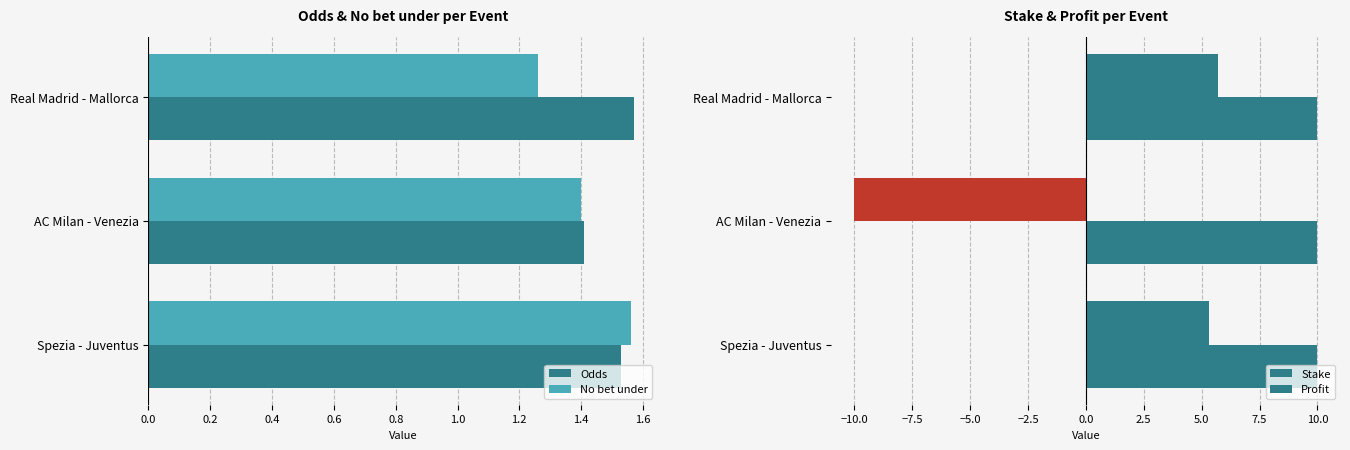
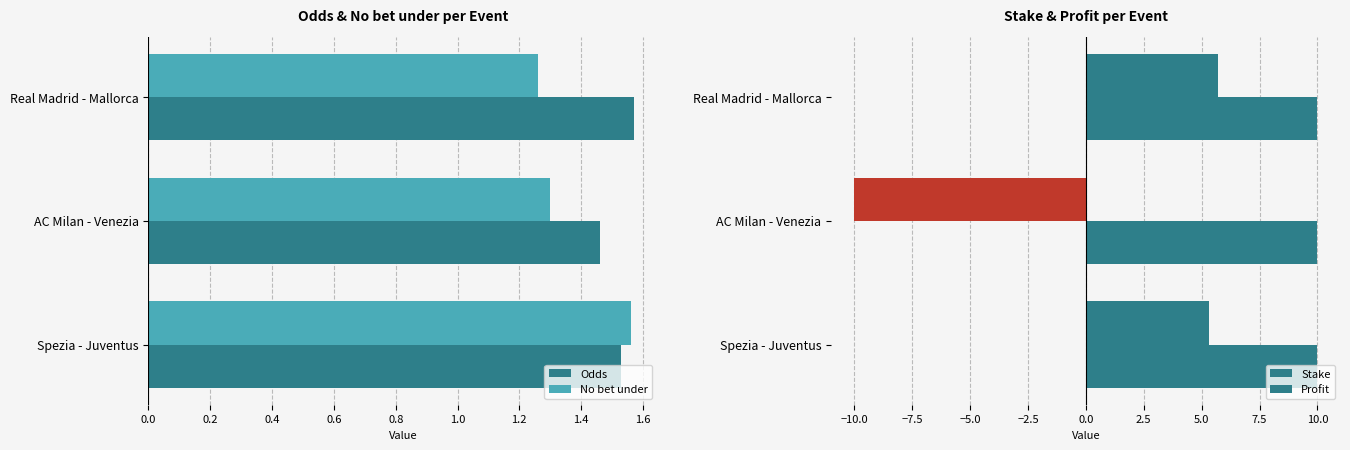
Odds & No bet under per Event, No bet under, AC Milan - Venezia: 1.4 -> 1.3
Odds & No bet under per Event, Odds, AC Milan - Venezia: 1.41 -> 1.46
